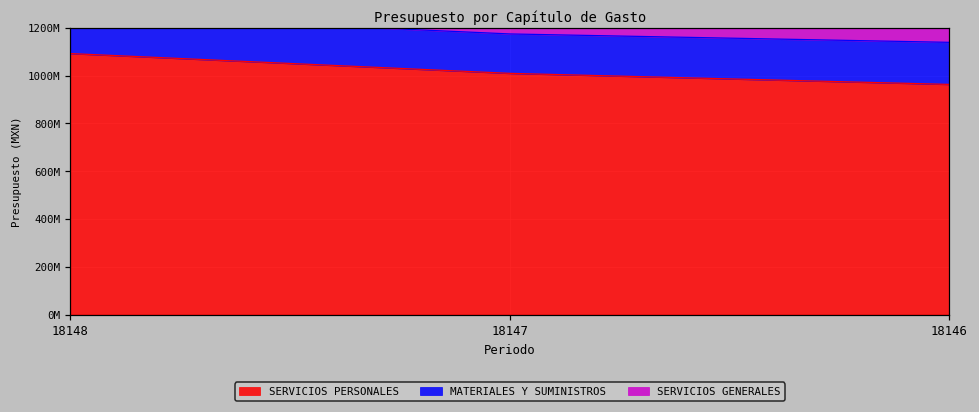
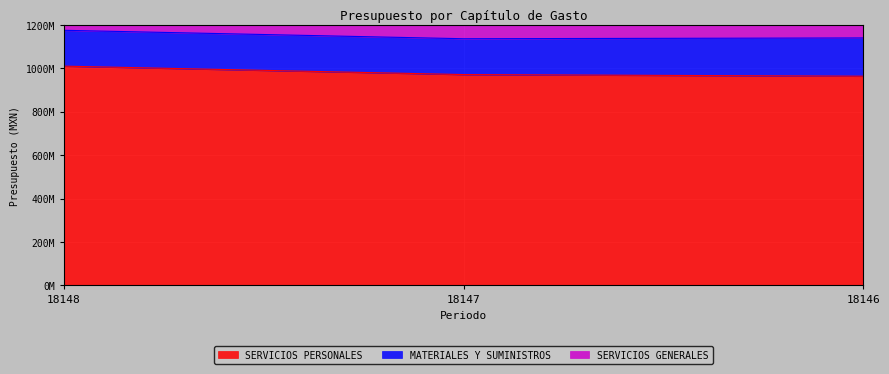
SERVICIOS PERSONALES, 18148: 1090000000 -> 1010000000
SERVICIOS PERSONALES, 18147: 1010000000 -> 970000000
